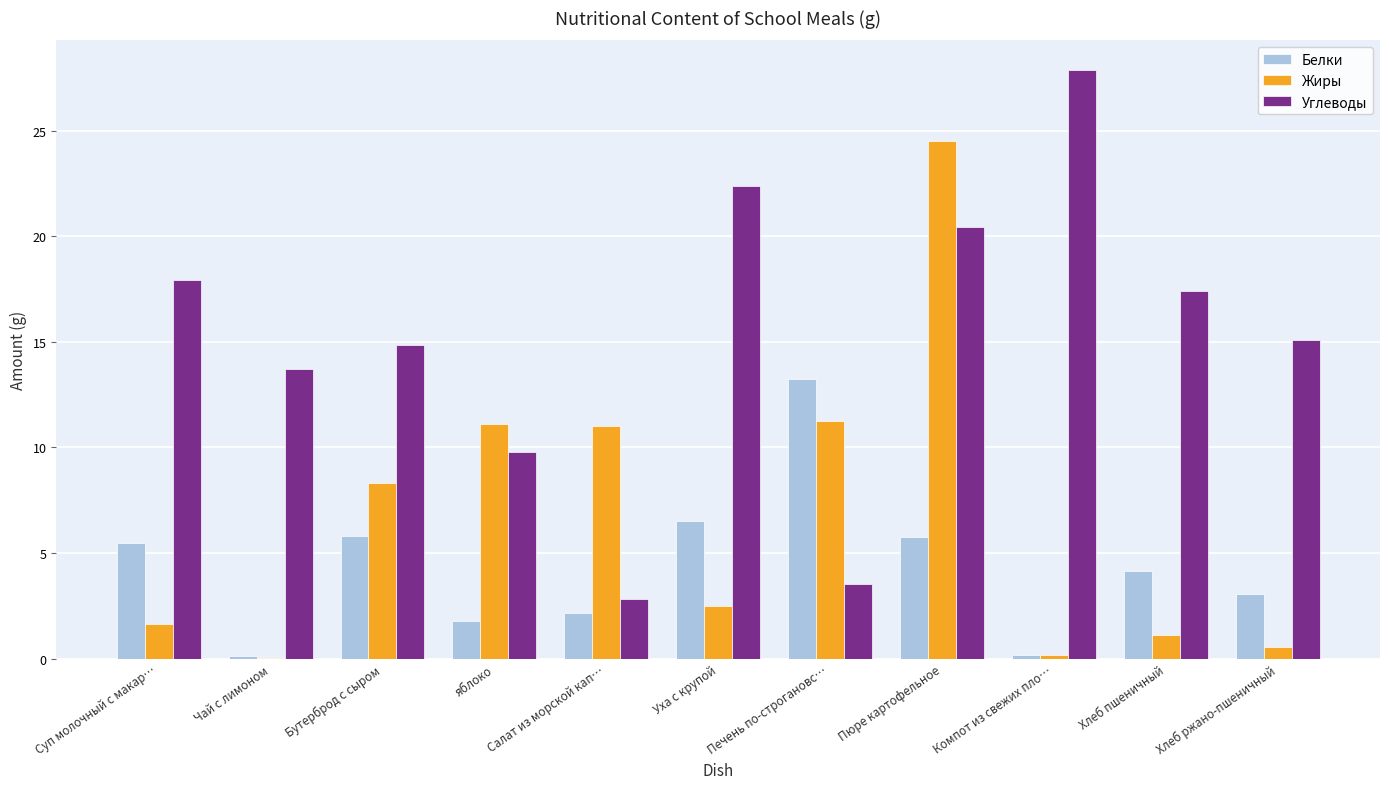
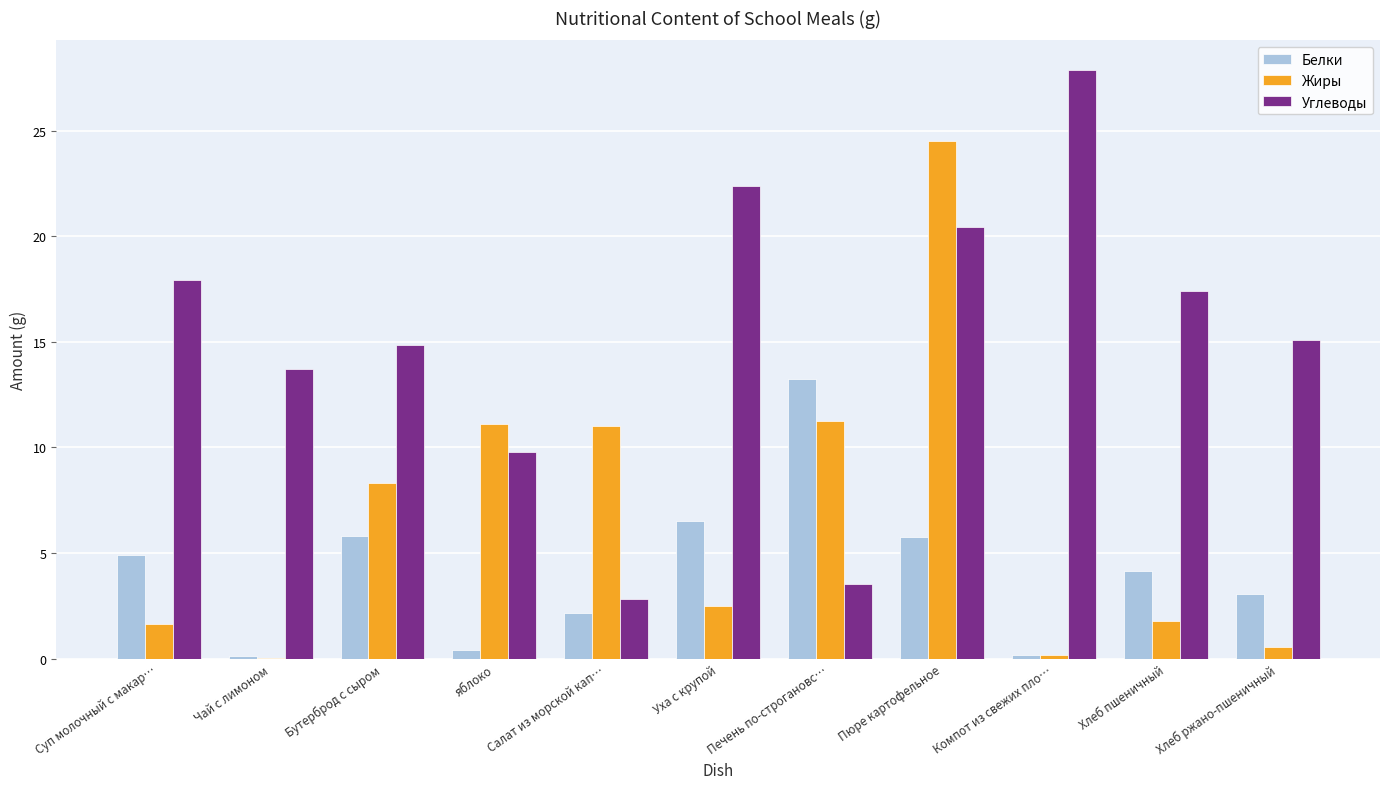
Белки, Суп молочный с макар…: 5.5 -> 4.9
Белки, яблоко: 1.8 -> 0.4
Жиры, Хлеб пшеничный: 1.1 -> 1.8
